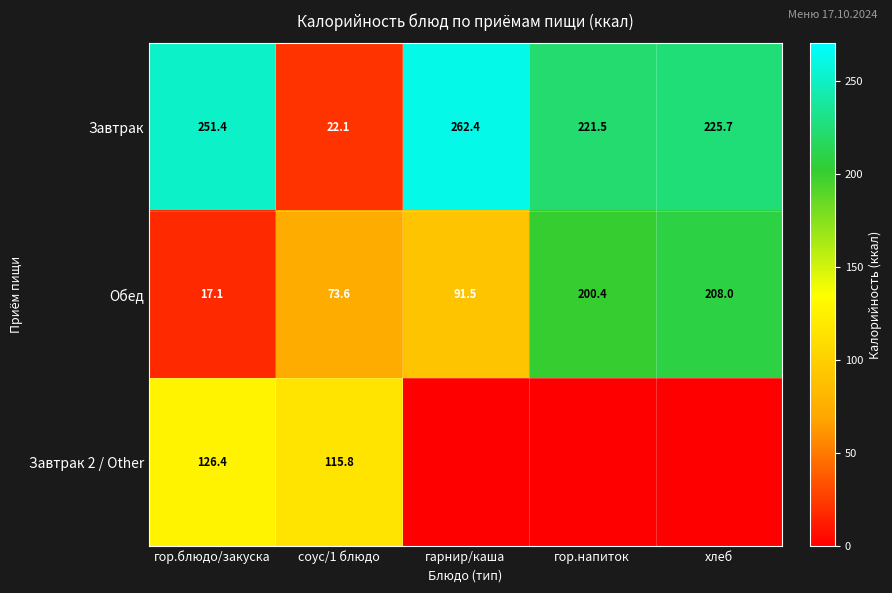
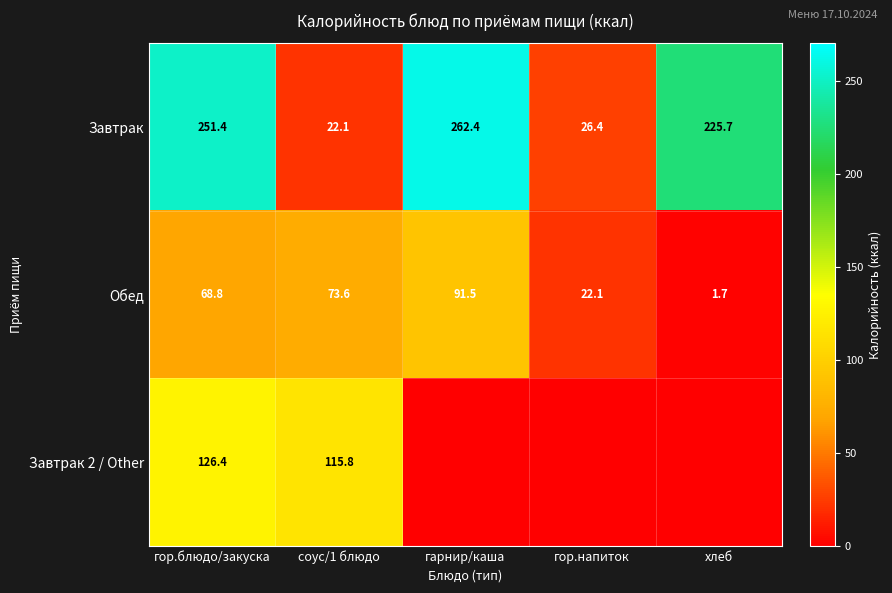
Завтрак, гор.напиток: 221.5 -> 26.4
Обед, гор.блюдо/закуска: 17.1 -> 68.8
Обед, гор.напиток: 200.4 -> 22.1
Обед, хлеб: 208.0 -> 1.7
